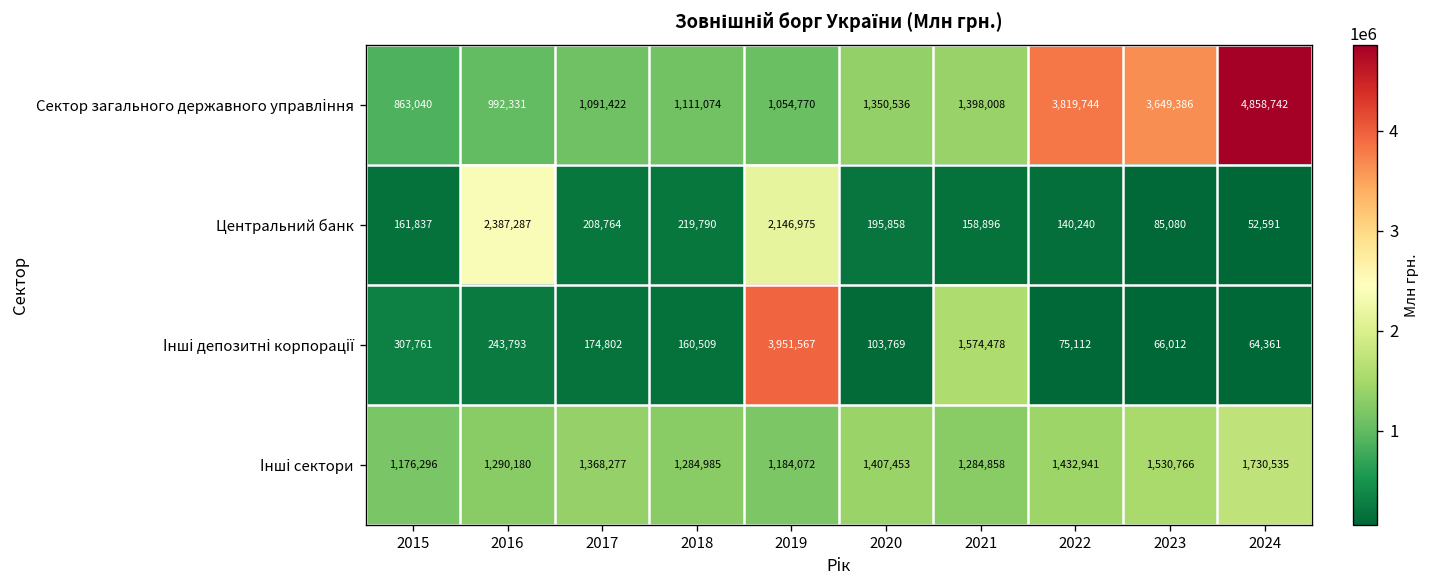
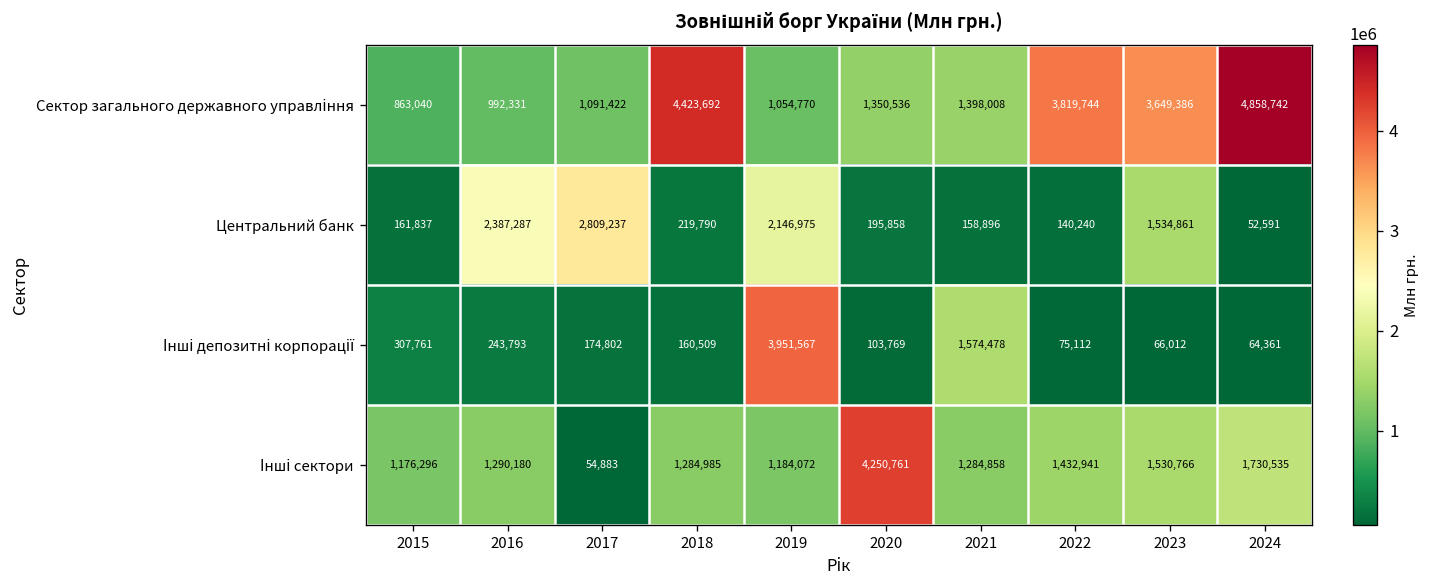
Сектор загального державного управління, 2018: 1,111,074 -> 4,423,692
Центральний банк, 2017: 208,764 -> 2,809,237
Центральний банк, 2023: 85,080 -> 1,534,861
Інші сектори, 2017: 1,368,277 -> 54,883
Інші сектори, 2020: 1,407,453 -> 4,250,761
